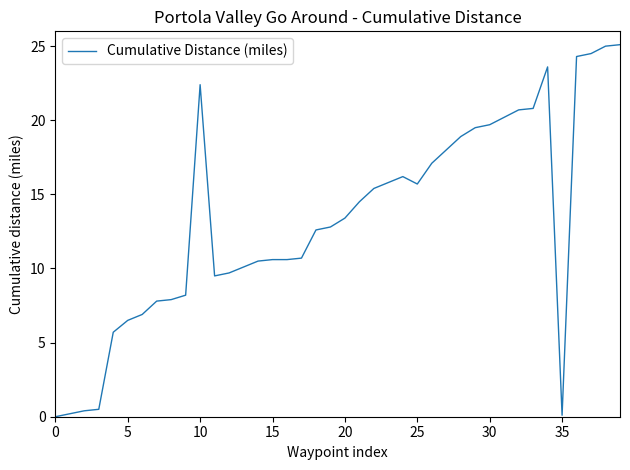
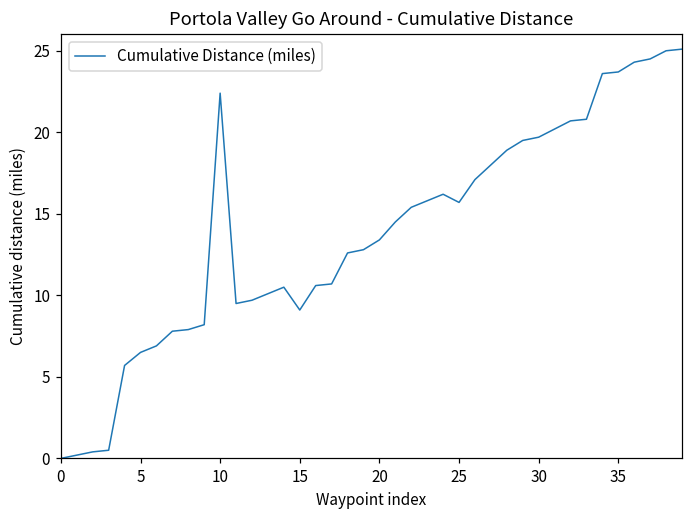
15: 10.6 -> 9.1
35: 0.1 -> 23.7
